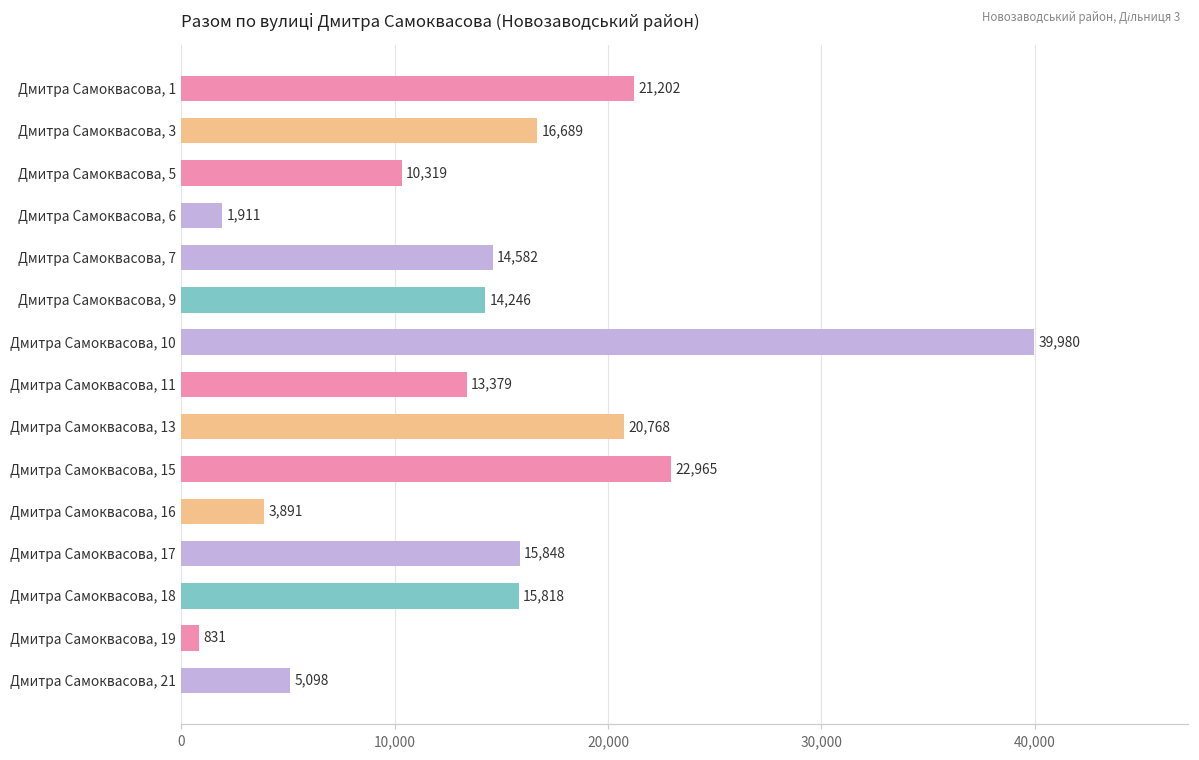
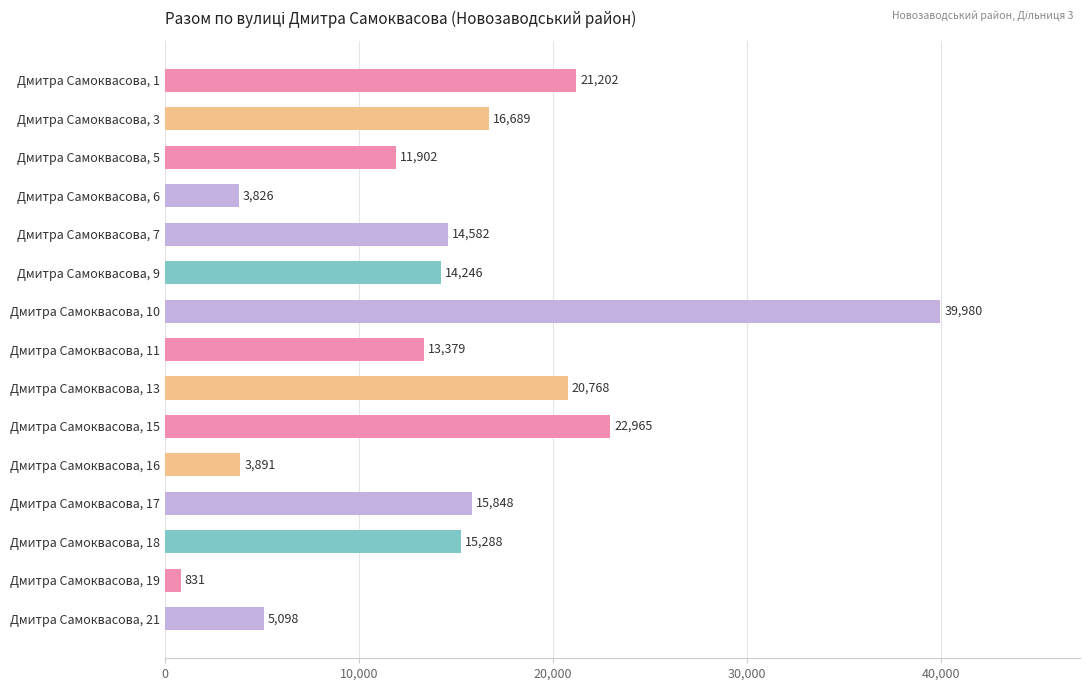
Дмитра Самоквасова, 5: 10,319 -> 11,902
Дмитра Самоквасова, 6: 1,911 -> 3,826
Дмитра Самоквасова, 18: 15,818 -> 15,288
